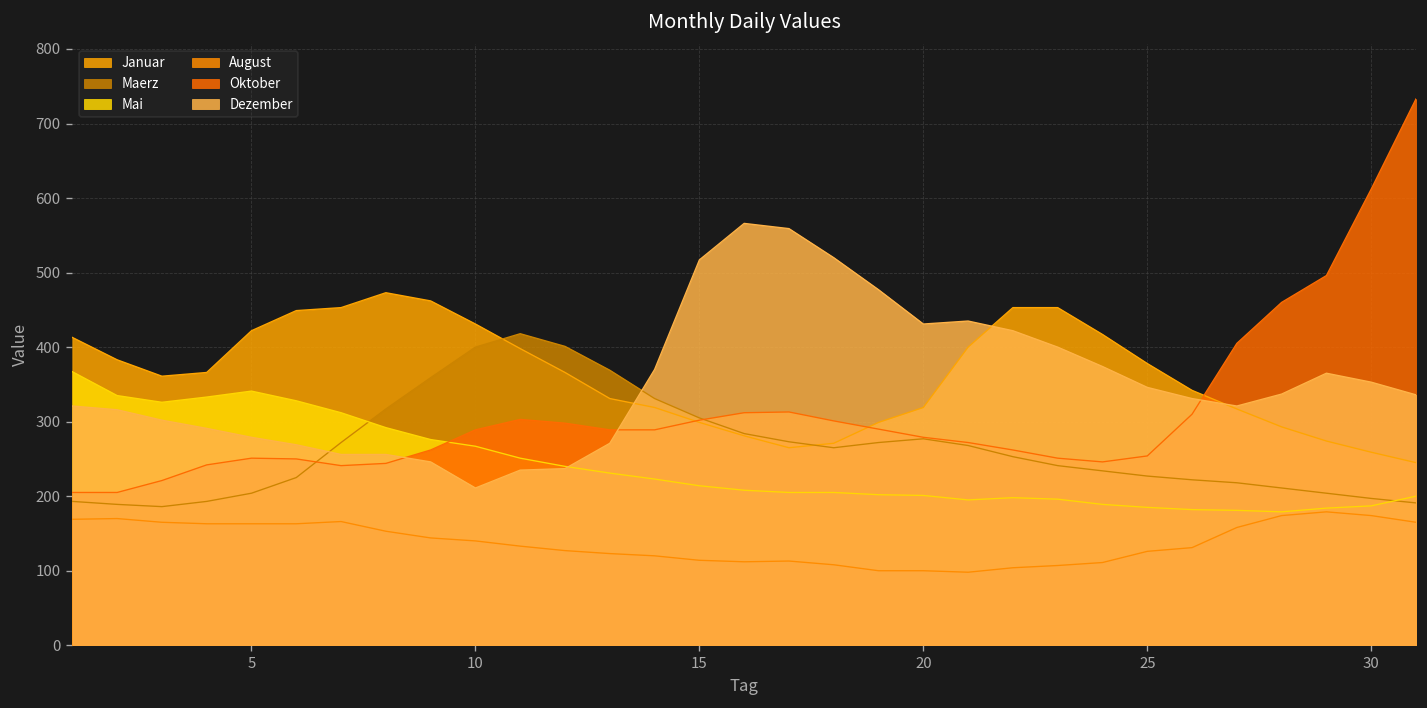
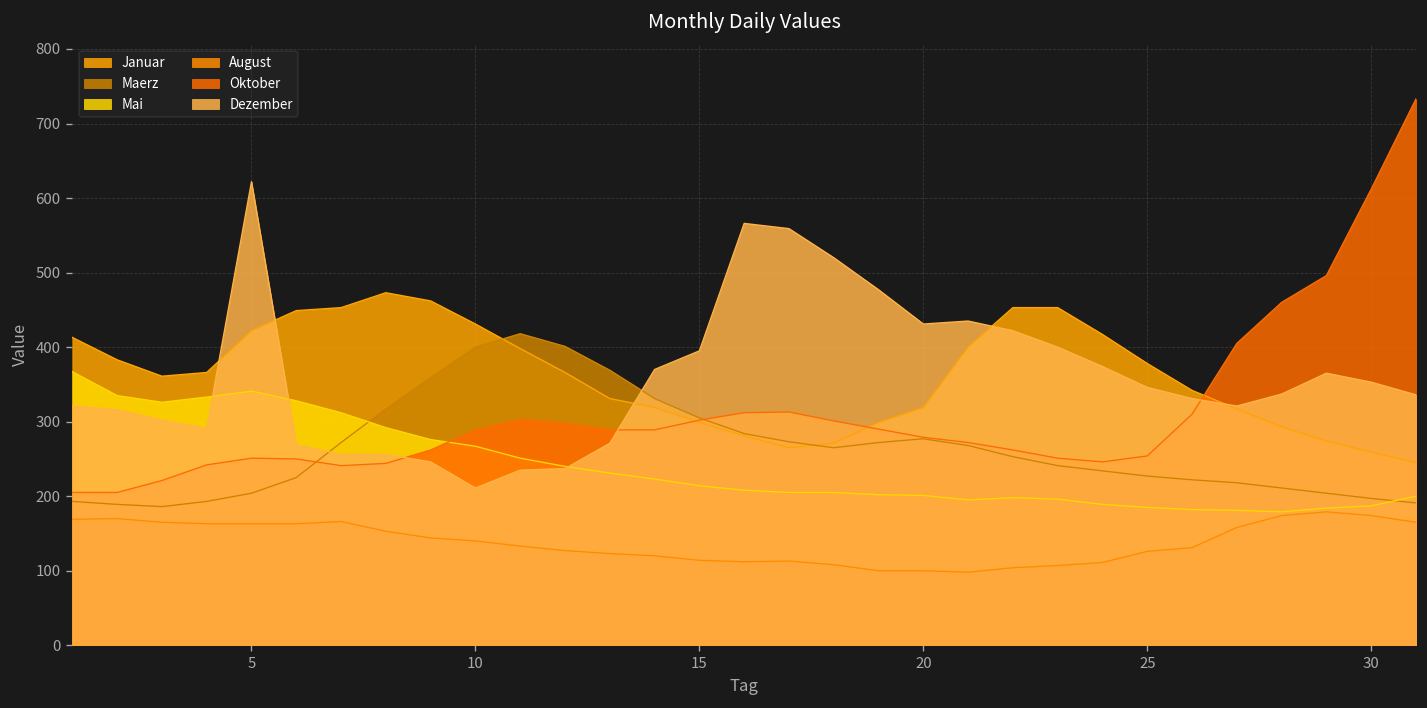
Dezember, 5: 280 -> 620
Dezember, 15: 520 -> 400
